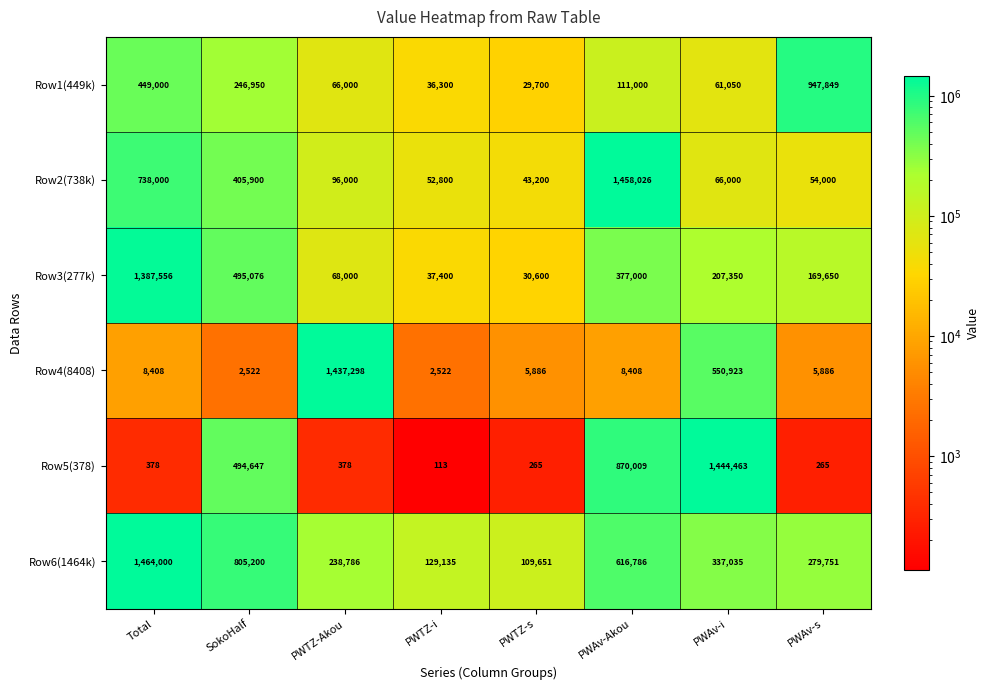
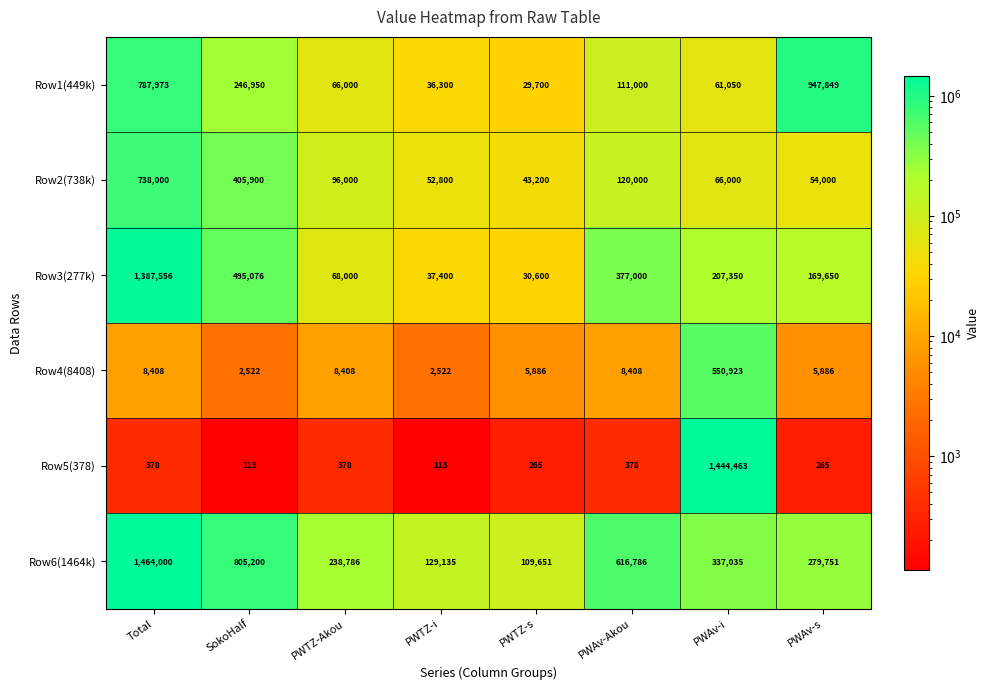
Row1(449k), Total: 449,000 -> 787,973
Row2(738k), PWAv-Akou: 1,458,026 -> 120,000
Row4(8408), PWTZ-Akou: 1,437,298 -> 8,408
Row5(378), SokoHalf: 494,647 -> 113
Row5(378), PWAv-Akou: 870,009 -> 378
